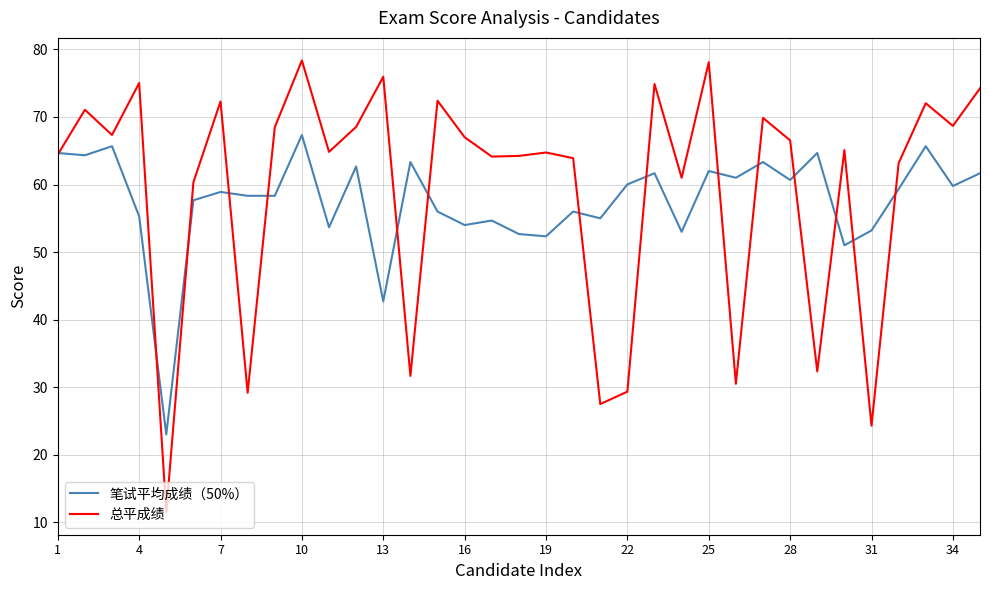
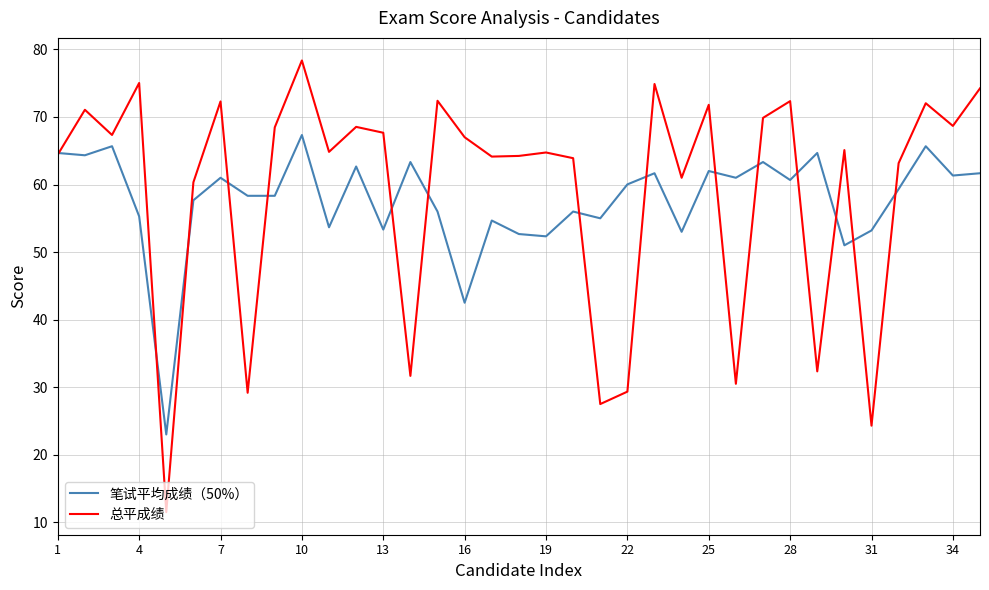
笔试平均成绩（50%）, 7: 59 -> 61
笔试平均成绩（50%）, 13: 43 -> 53
总平成绩, 13: 76 -> 68
笔试平均成绩（50%）, 16: 54 -> 43
总平成绩, 25: 78 -> 72
总平成绩, 28: 67 -> 72
笔试平均成绩（50%）, 34: 60 -> 61
